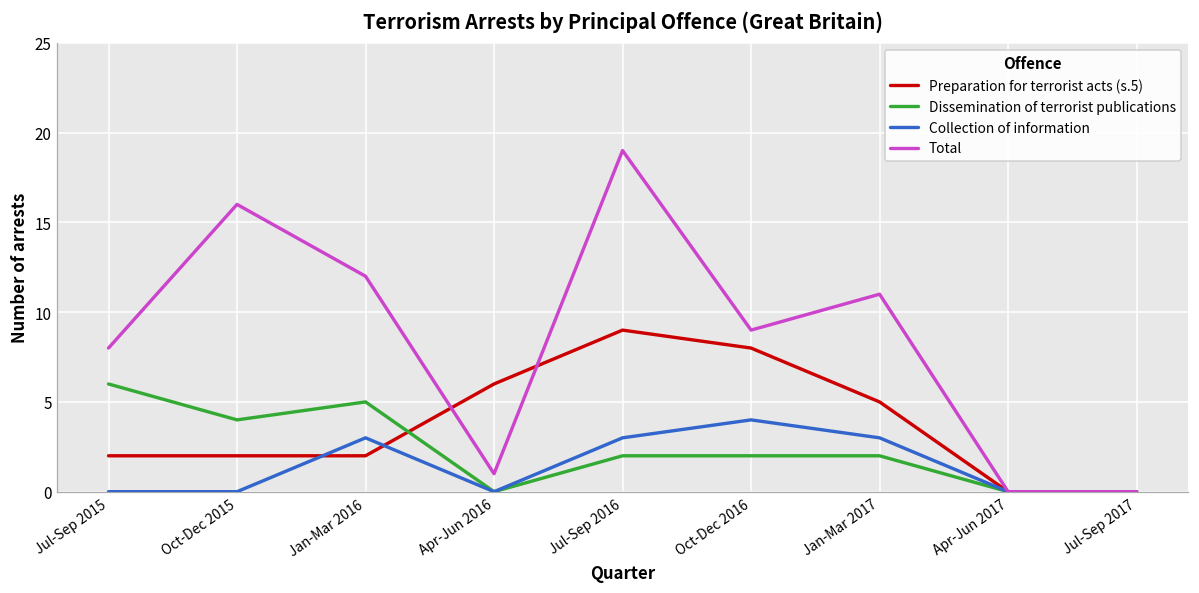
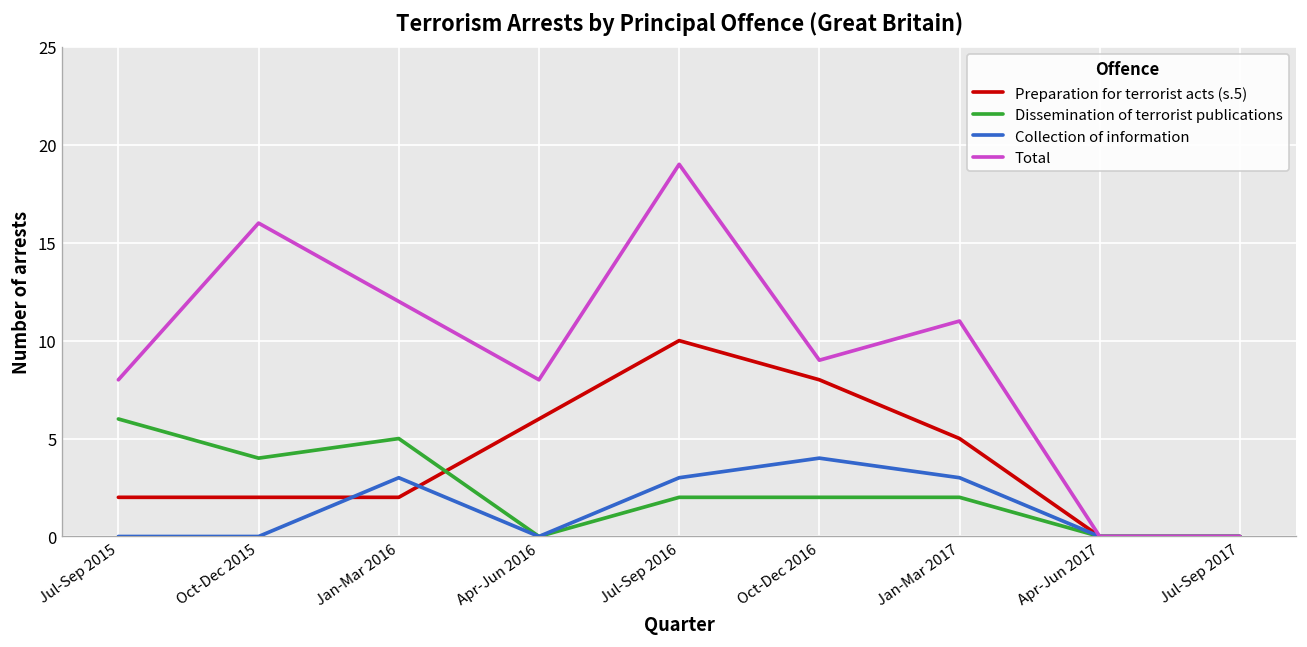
Total, Apr-Jun 2016: 1 -> 8
Preparation for terrorist acts (s.5), Jul-Sep 2016: 9 -> 10
